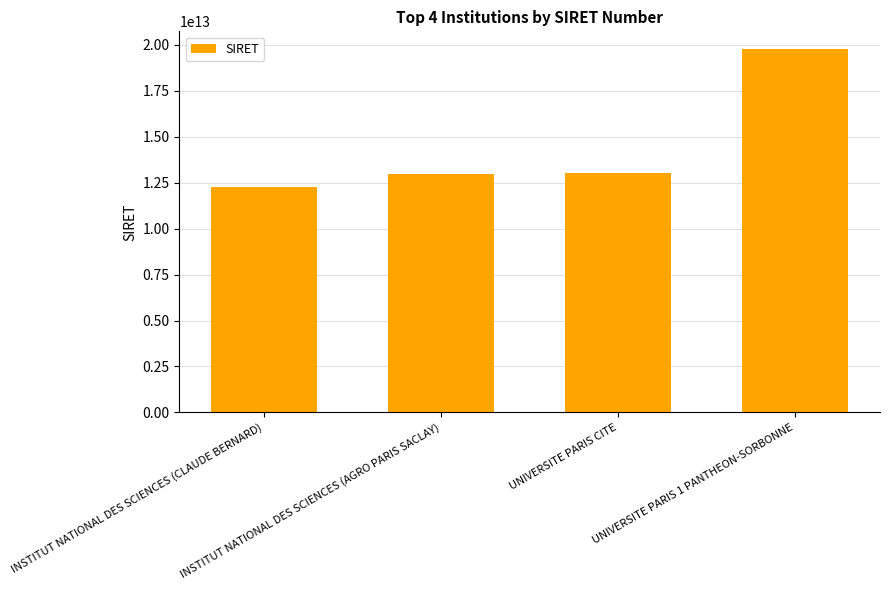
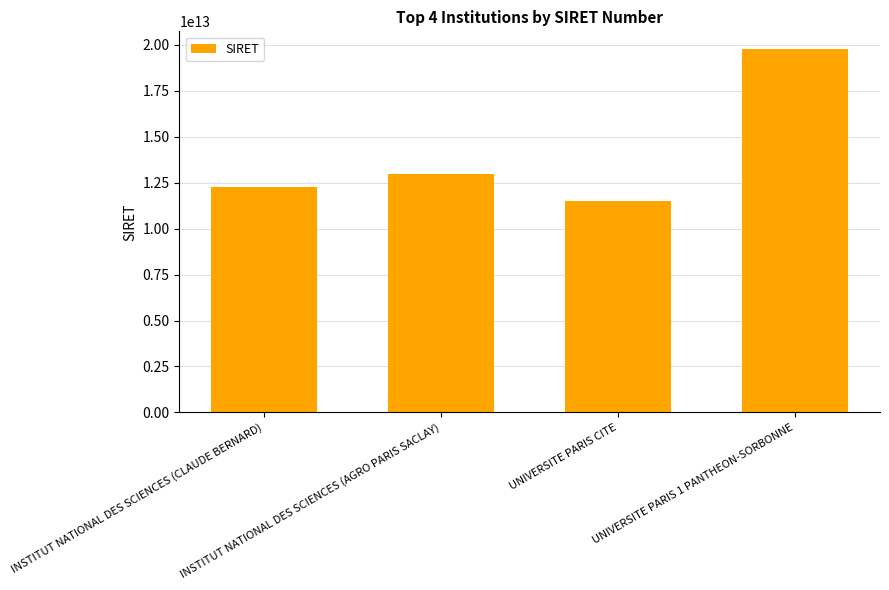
UNIVERSITE PARIS CITE: 13000000000000 -> 11500000000000
